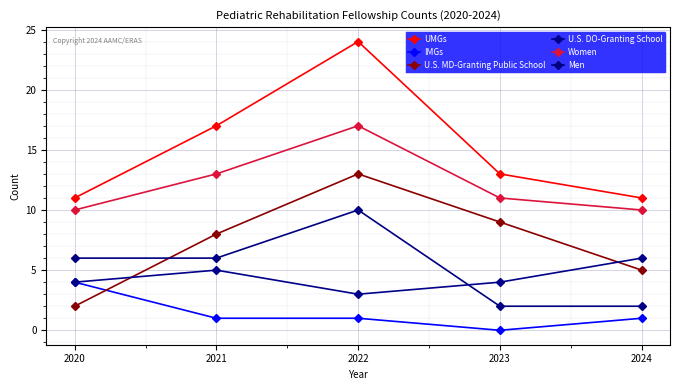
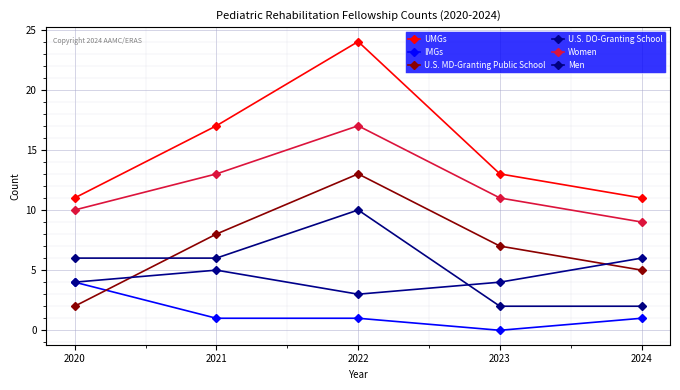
U.S. MD-Granting Public School, 2023: 9 -> 7
Women, 2024: 10 -> 9
